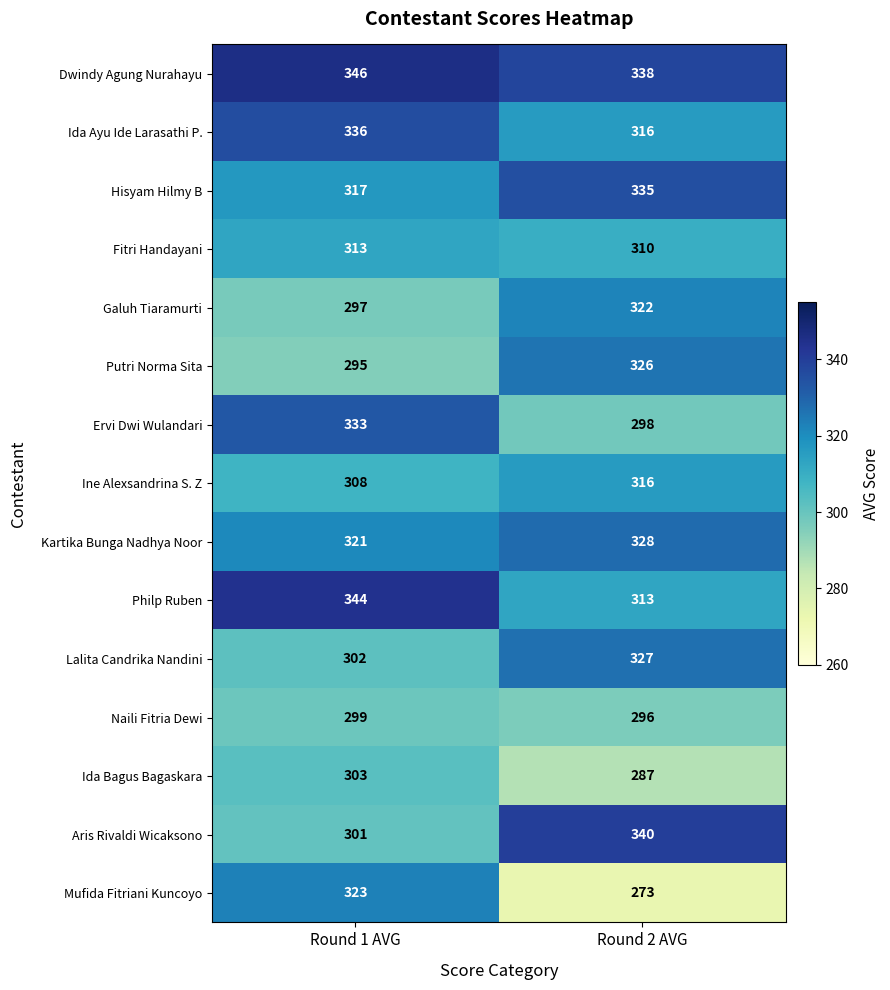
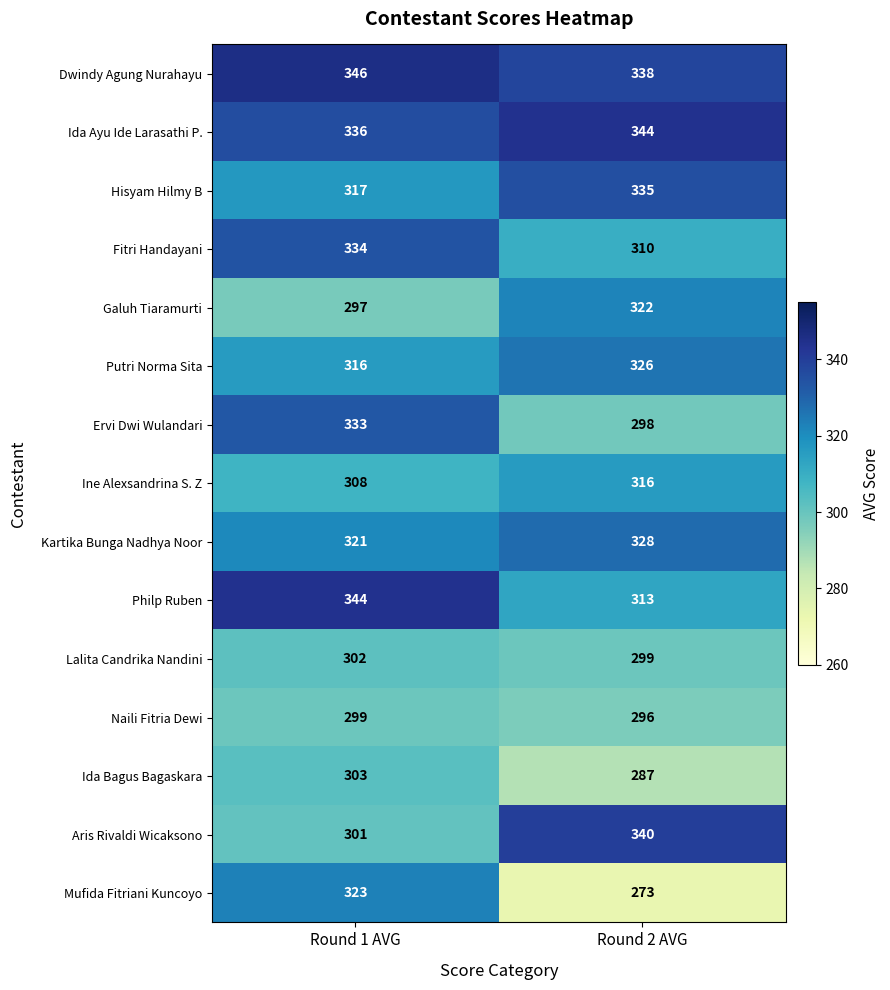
Ida Ayu Ide Larasathi P., Round 2 AVG: 316 -> 344
Fitri Handayani, Round 1 AVG: 313 -> 334
Putri Norma Sita, Round 1 AVG: 295 -> 316
Lalita Candrika Nandini, Round 2 AVG: 327 -> 299
